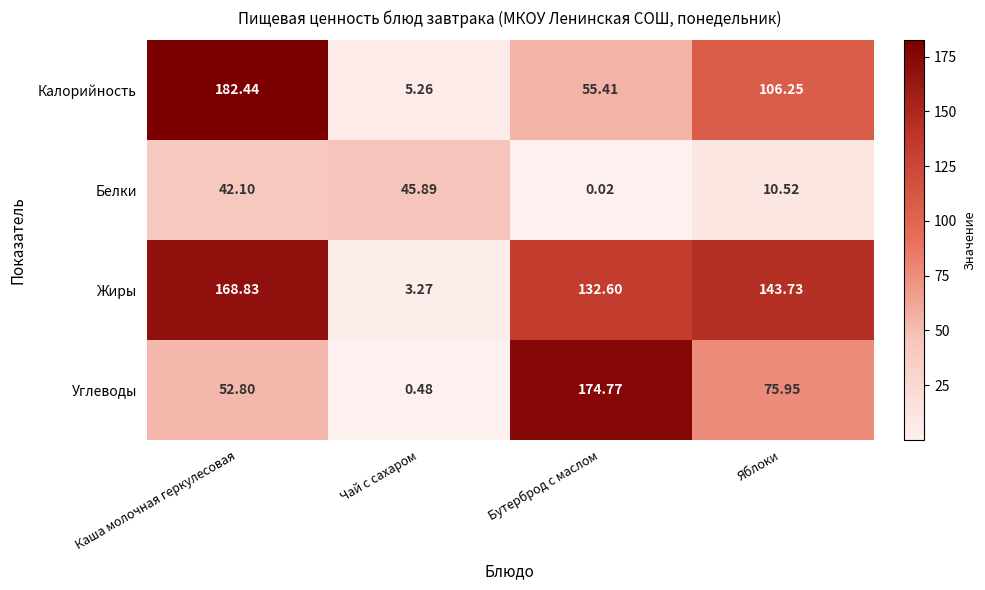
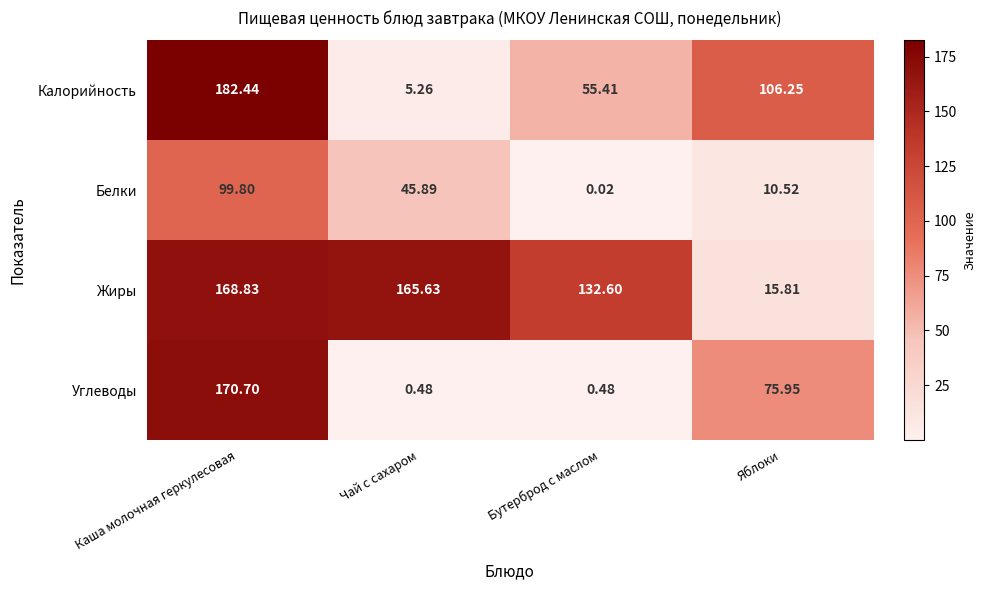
Белки, Каша молочная геркулесовая: 42.10 -> 99.80
Жиры, Чай с сахаром: 3.27 -> 165.63
Жиры, Яблоки: 143.73 -> 15.81
Углеводы, Каша молочная геркулесовая: 52.80 -> 170.70
Углеводы, Бутерброд с маслом: 174.77 -> 0.48
